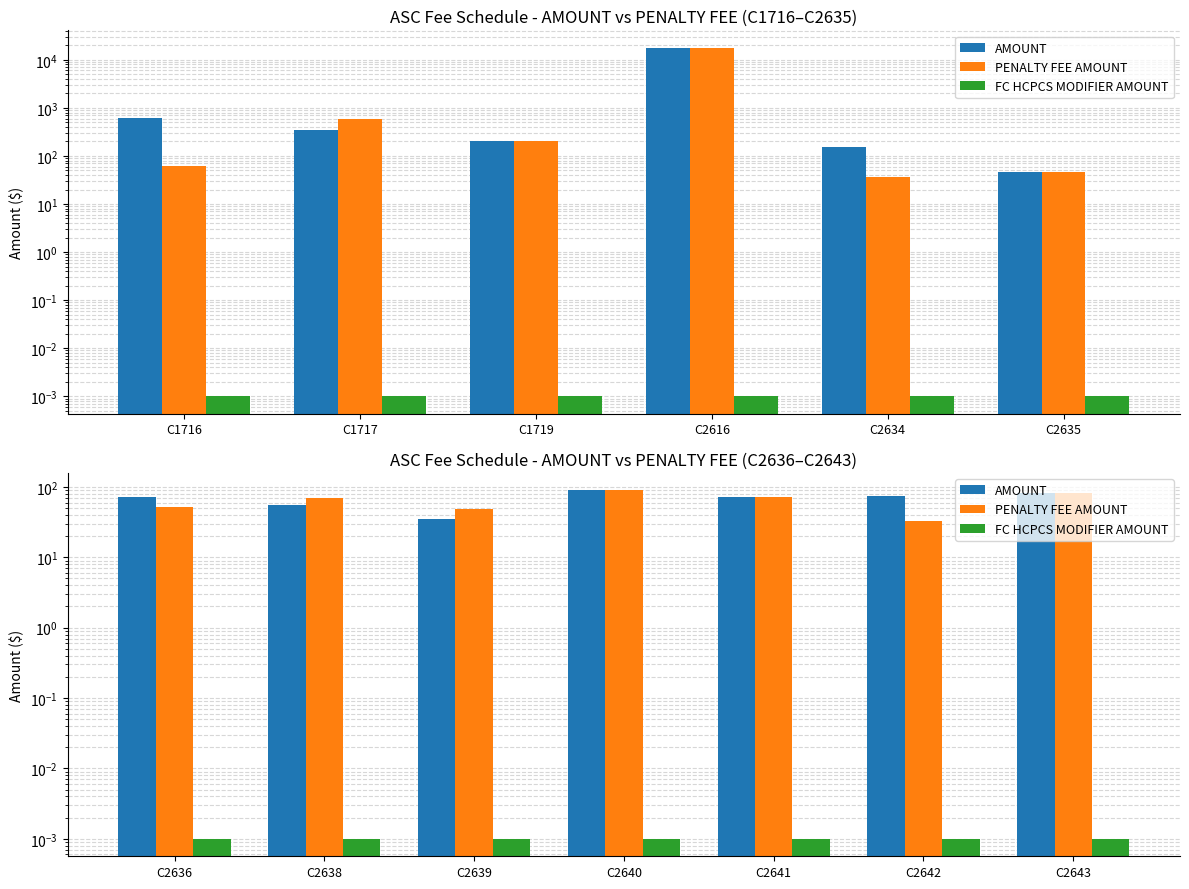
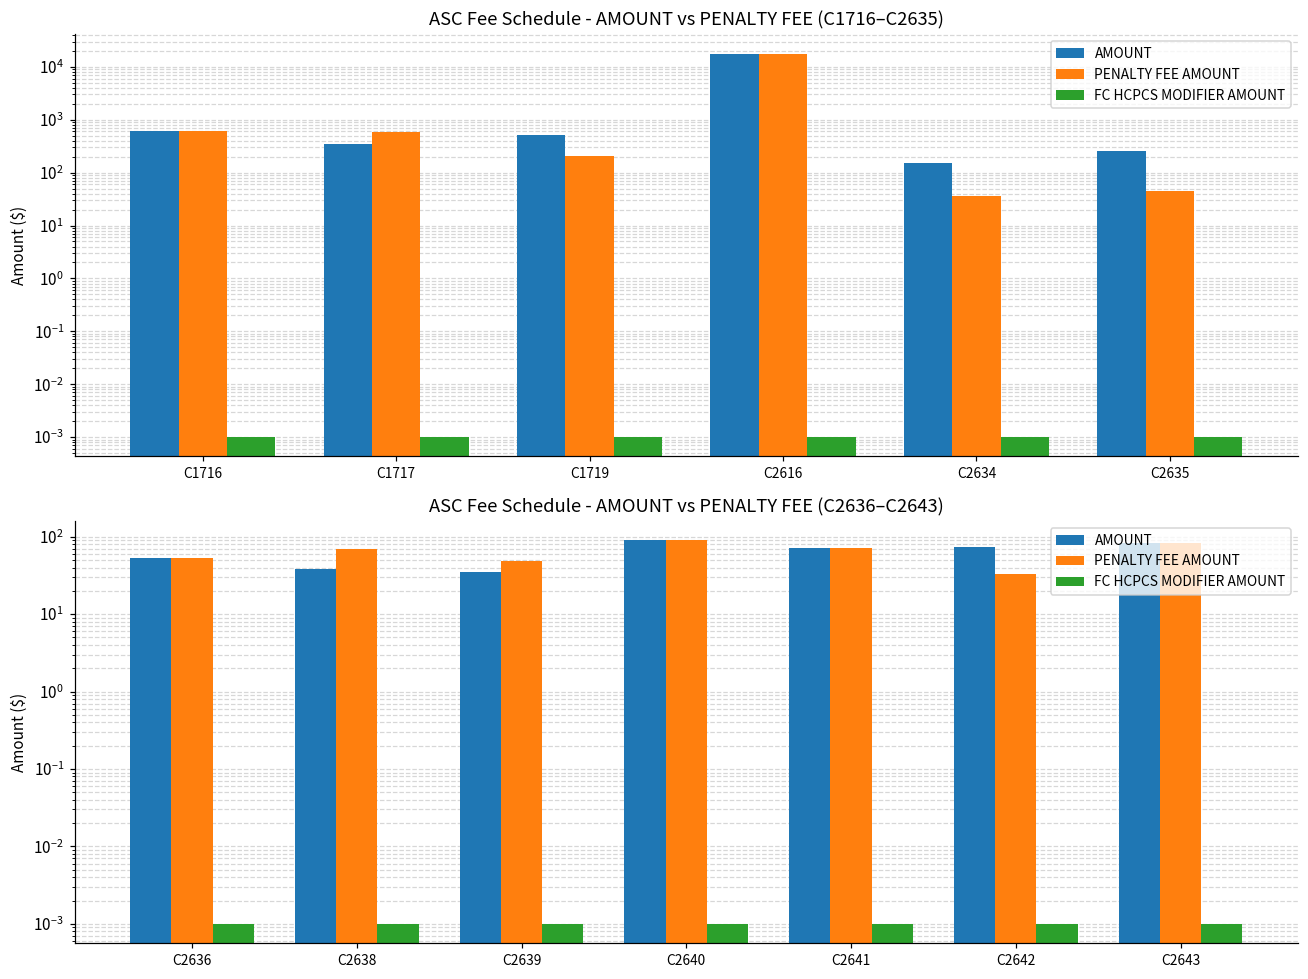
ASC Fee Schedule - AMOUNT vs PENALTY FEE (C1716–C2635), PENALTY FEE AMOUNT, C1716: 60 -> 600
ASC Fee Schedule - AMOUNT vs PENALTY FEE (C1716–C2635), AMOUNT, C1719: 210 -> 500
ASC Fee Schedule - AMOUNT vs PENALTY FEE (C1716–C2635), AMOUNT, C2635: 50 -> 300
ASC Fee Schedule - AMOUNT vs PENALTY FEE (C2636–C2643), AMOUNT, C2636: 70 -> 50
ASC Fee Schedule - AMOUNT vs PENALTY FEE (C2636–C2643), AMOUNT, C2638: 50 -> 40
